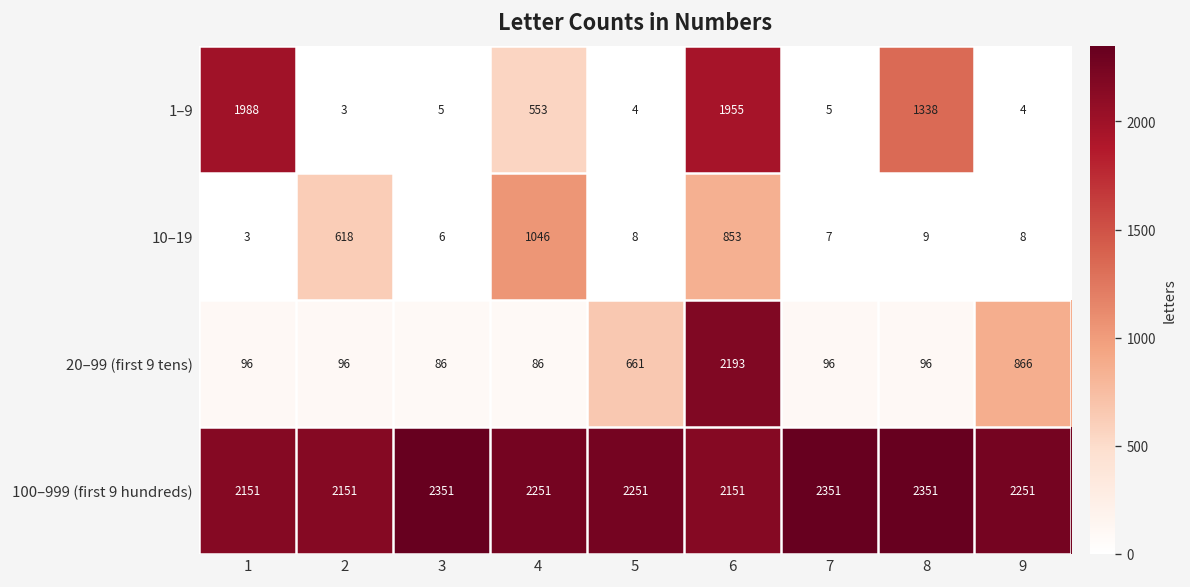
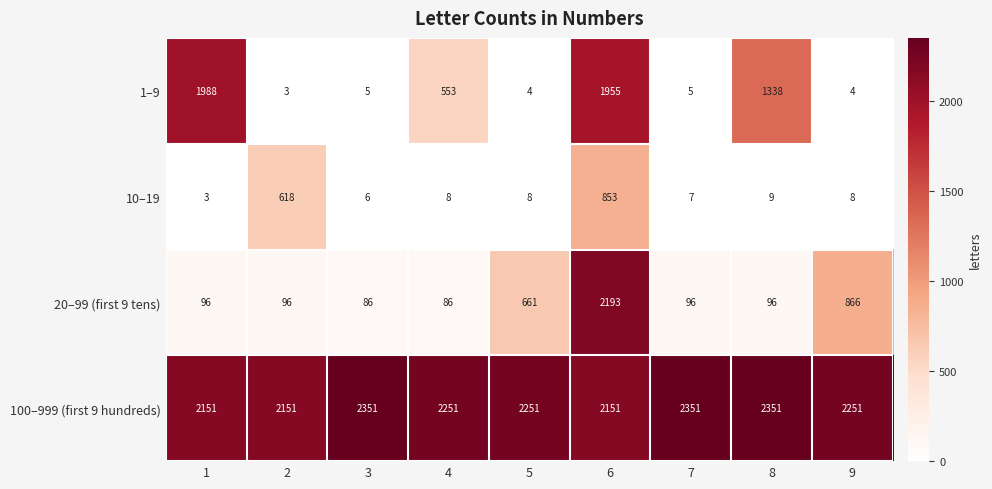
10–19, 4: 1046 -> 8
